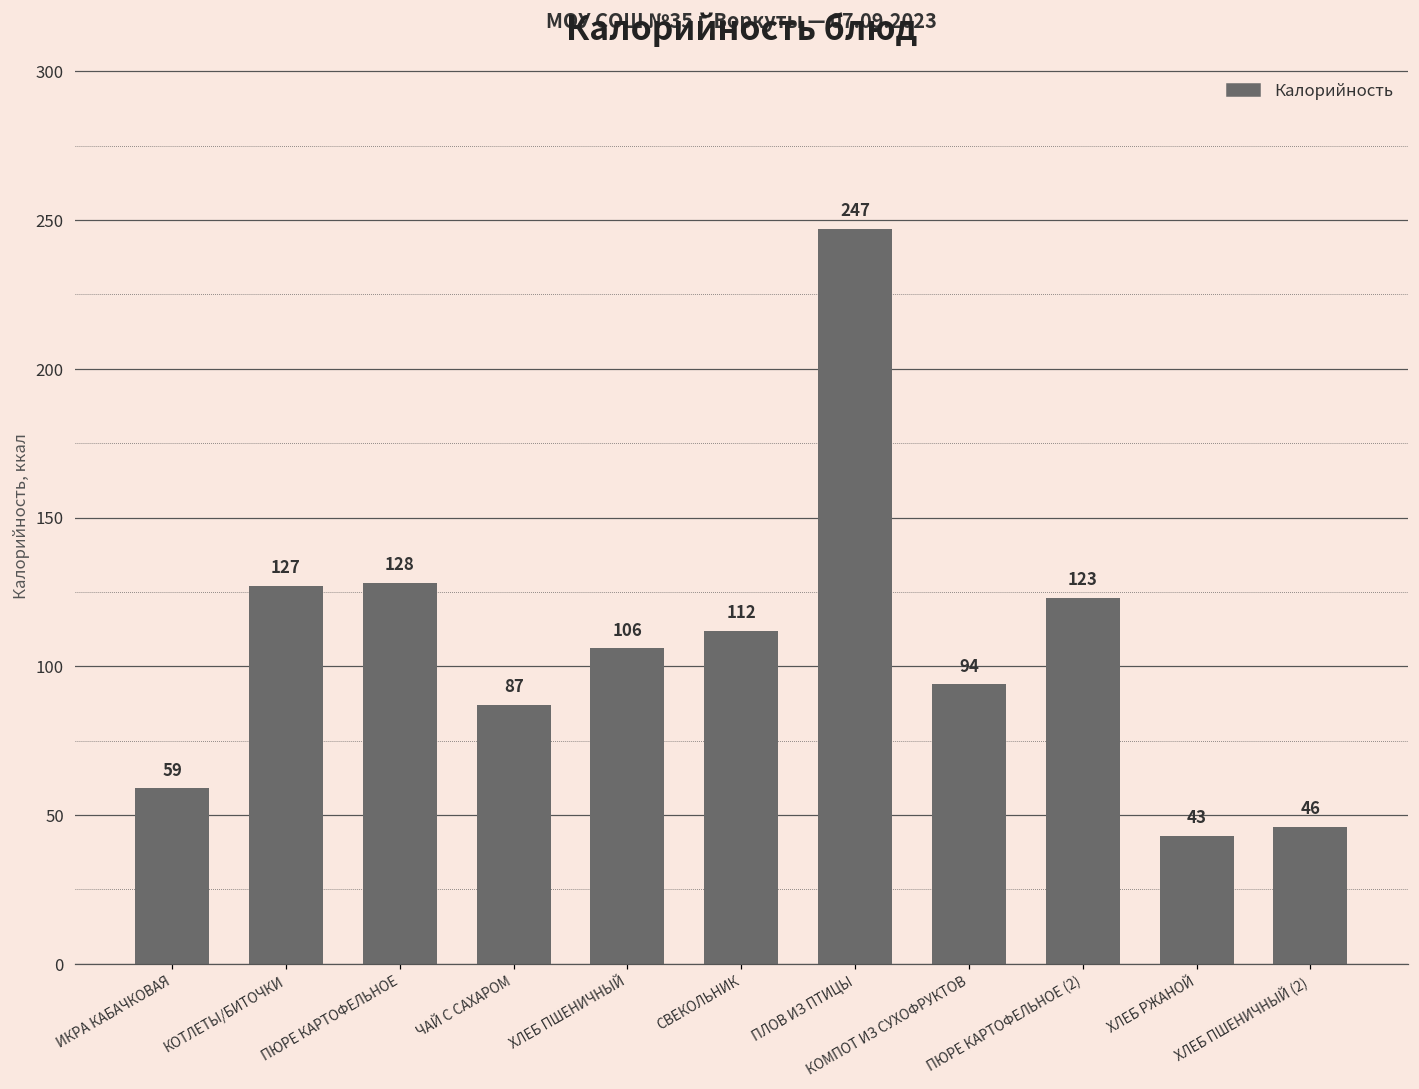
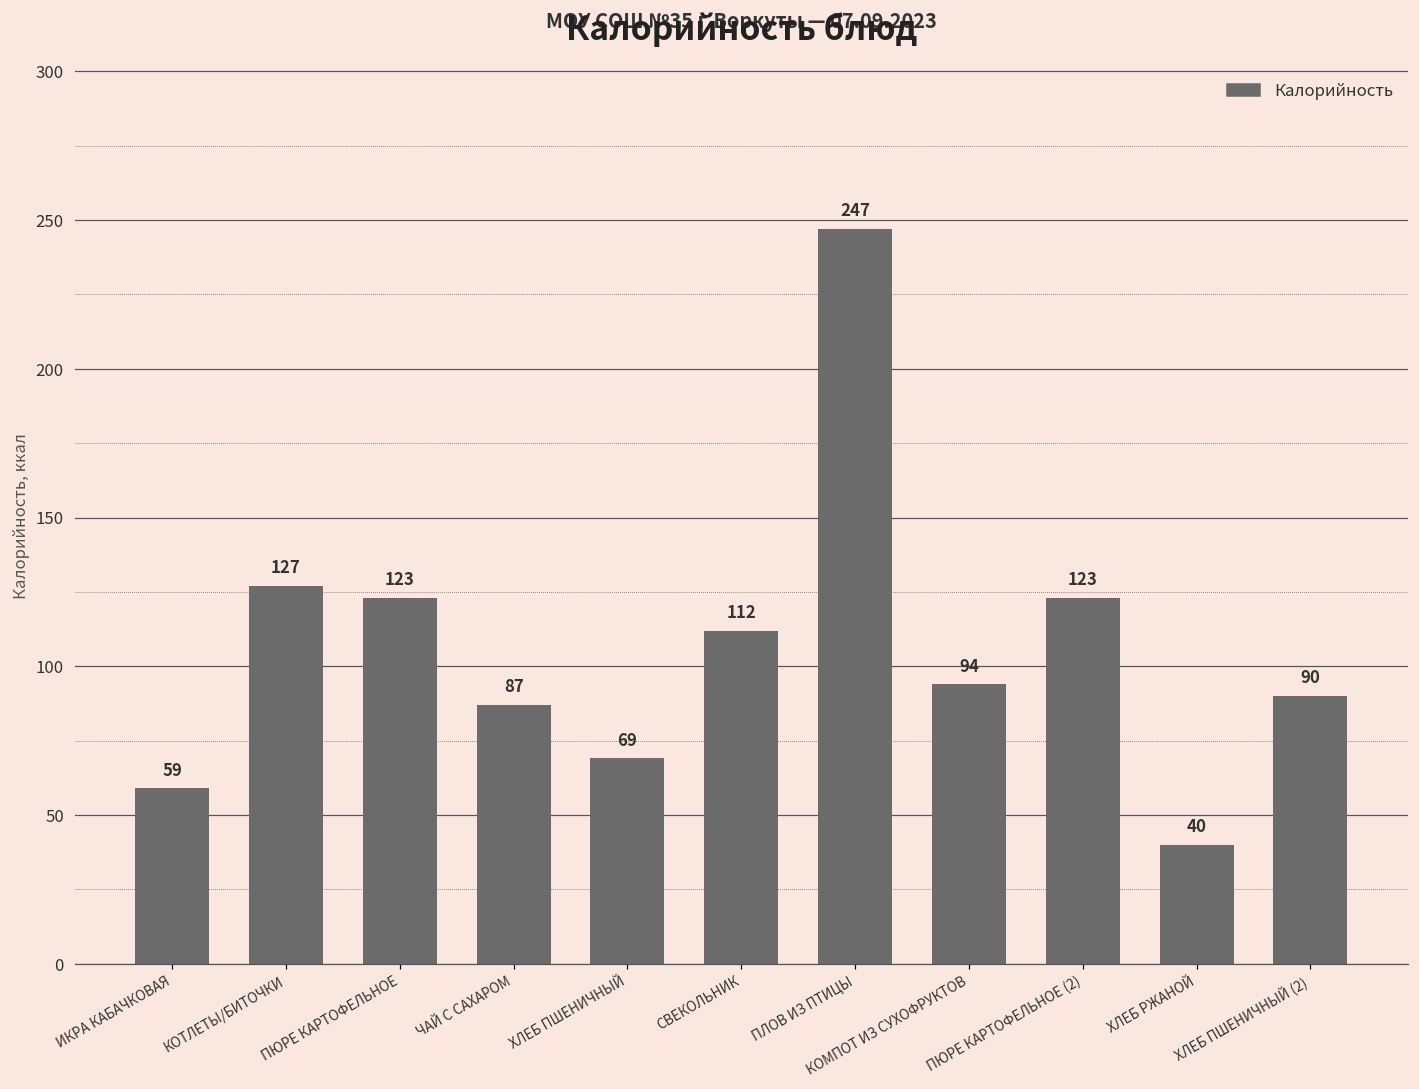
ПЮРЕ КАРТОФЕЛЬНОЕ: 128 -> 123
ХЛЕБ ПШЕНИЧНЫЙ: 106 -> 69
ХЛЕБ РЖАНОЙ: 43 -> 40
ХЛЕБ ПШЕНИЧНЫЙ (2): 46 -> 90
